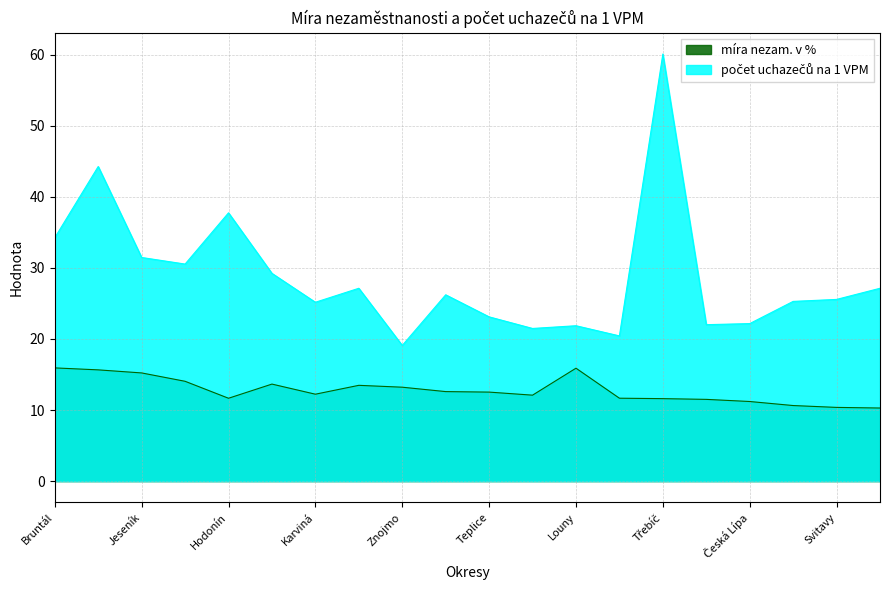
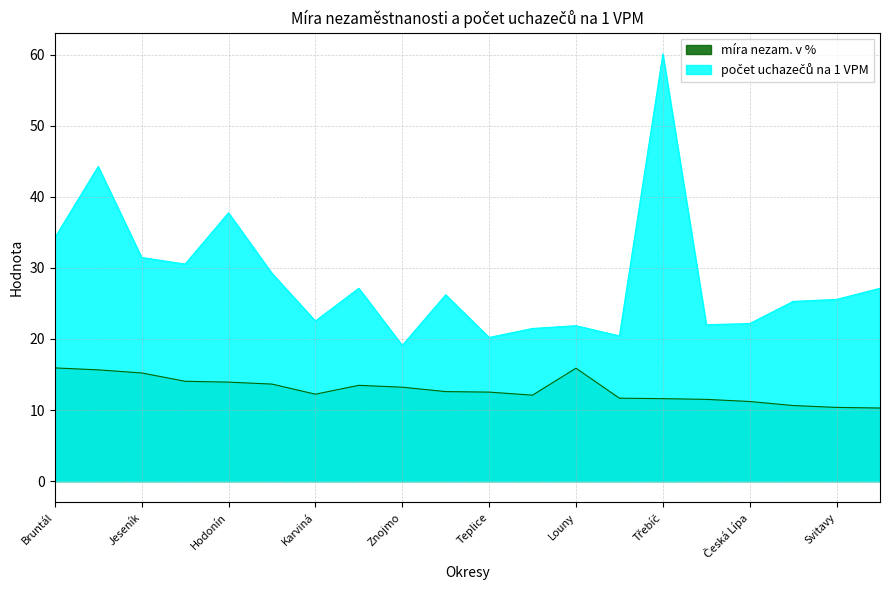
míra nezam. v %, Hodonín: 12 -> 14
počet uchazečů na 1 VPM, Karviná: 25 -> 23
počet uchazečů na 1 VPM, Teplice: 23 -> 20
